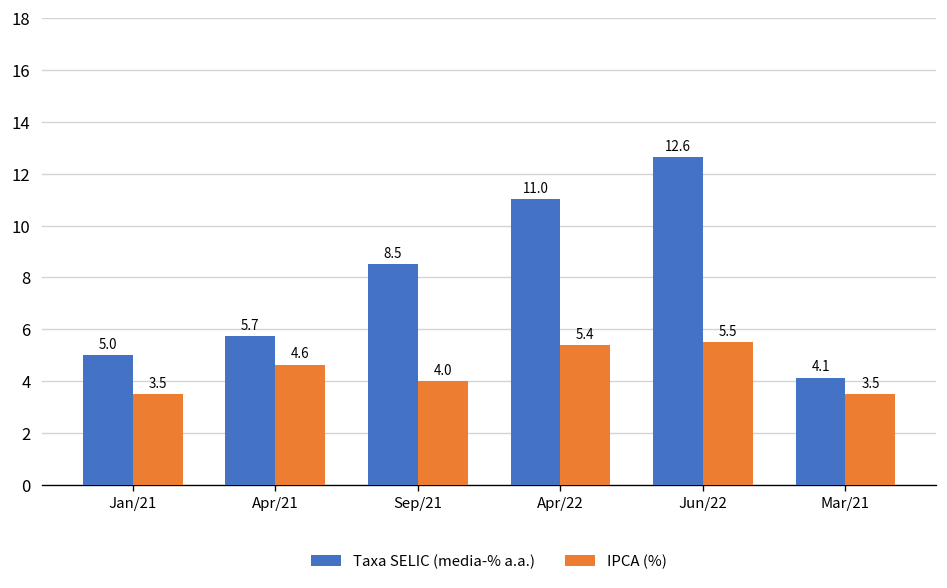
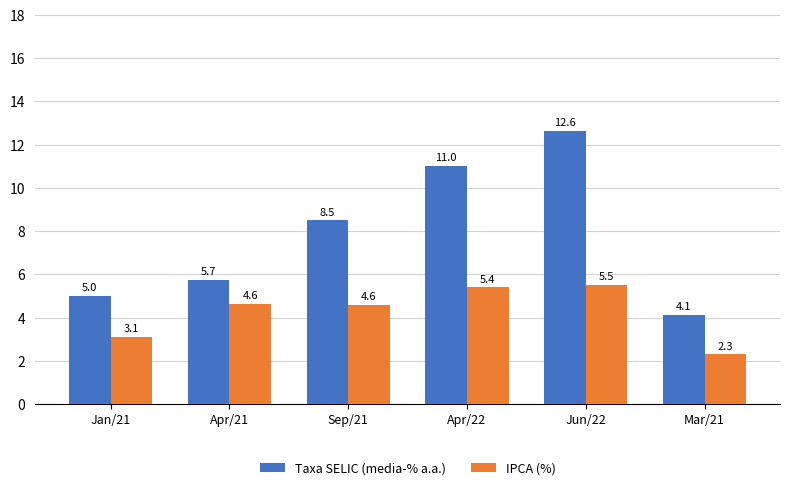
IPCA (%), Jan/21: 3.5 -> 3.1
IPCA (%), Sep/21: 4.0 -> 4.6
IPCA (%), Mar/21: 3.5 -> 2.3
